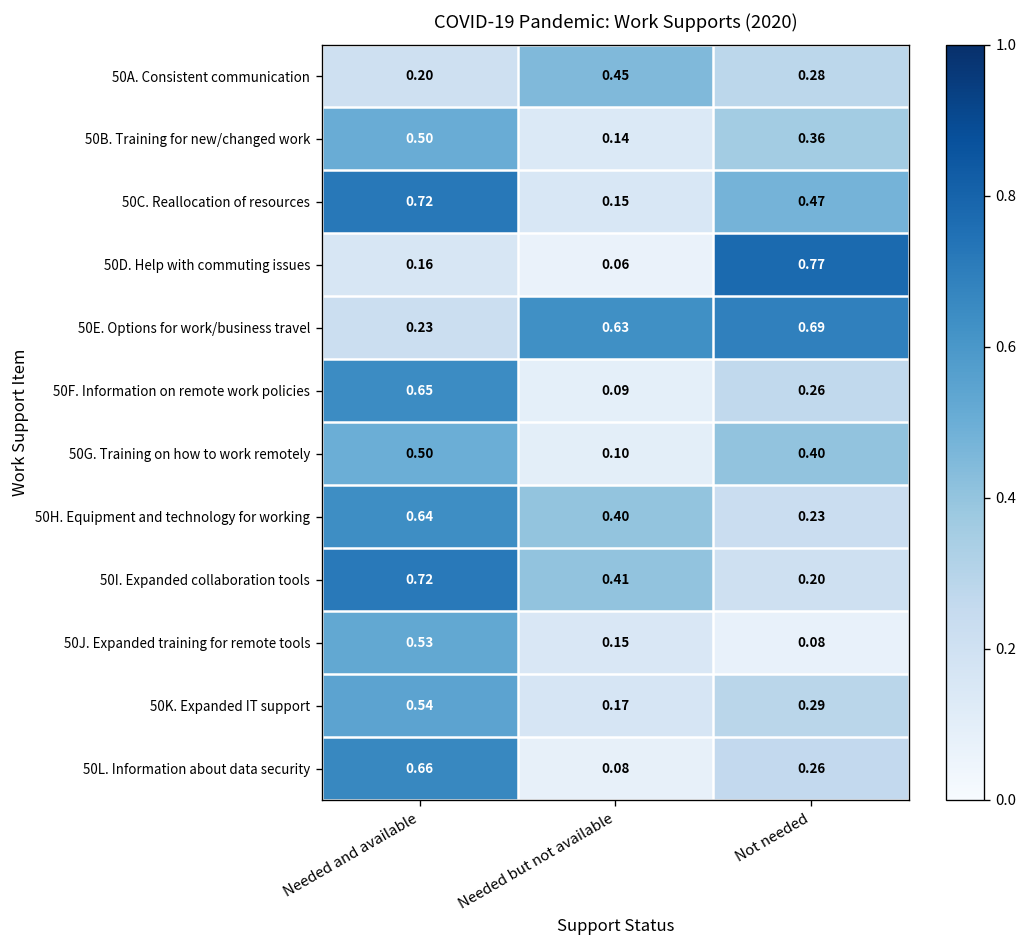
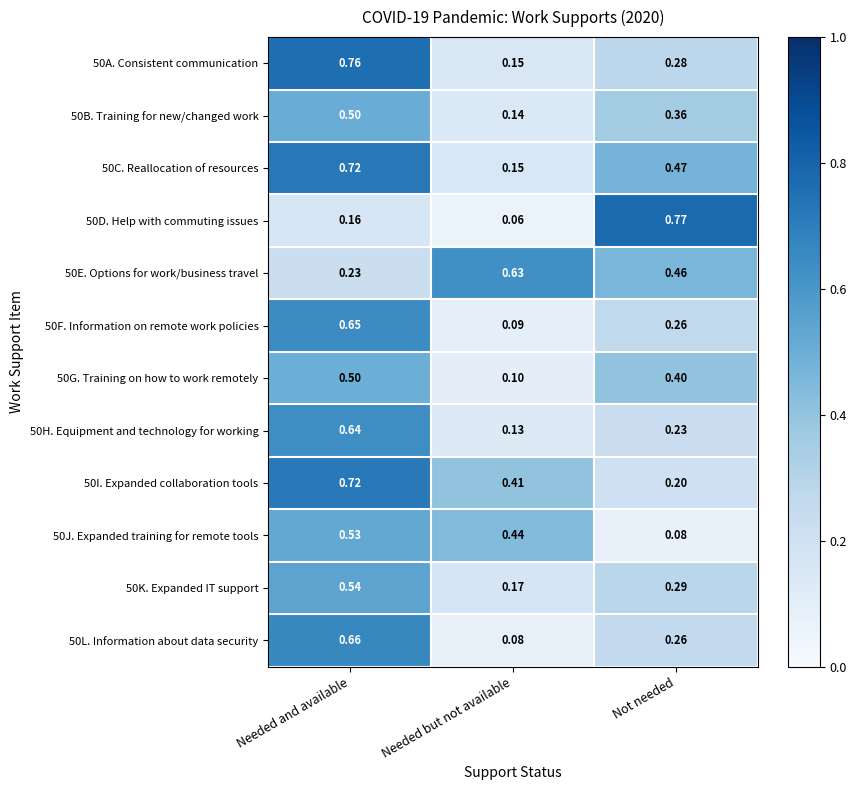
50A. Consistent communication, Needed and available: 0.20 -> 0.76
50A. Consistent communication, Needed but not available: 0.45 -> 0.15
50E. Options for work/business travel, Not needed: 0.69 -> 0.46
50H. Equipment and technology for working, Needed but not available: 0.40 -> 0.13
50J. Expanded training for remote tools, Needed but not available: 0.15 -> 0.44
